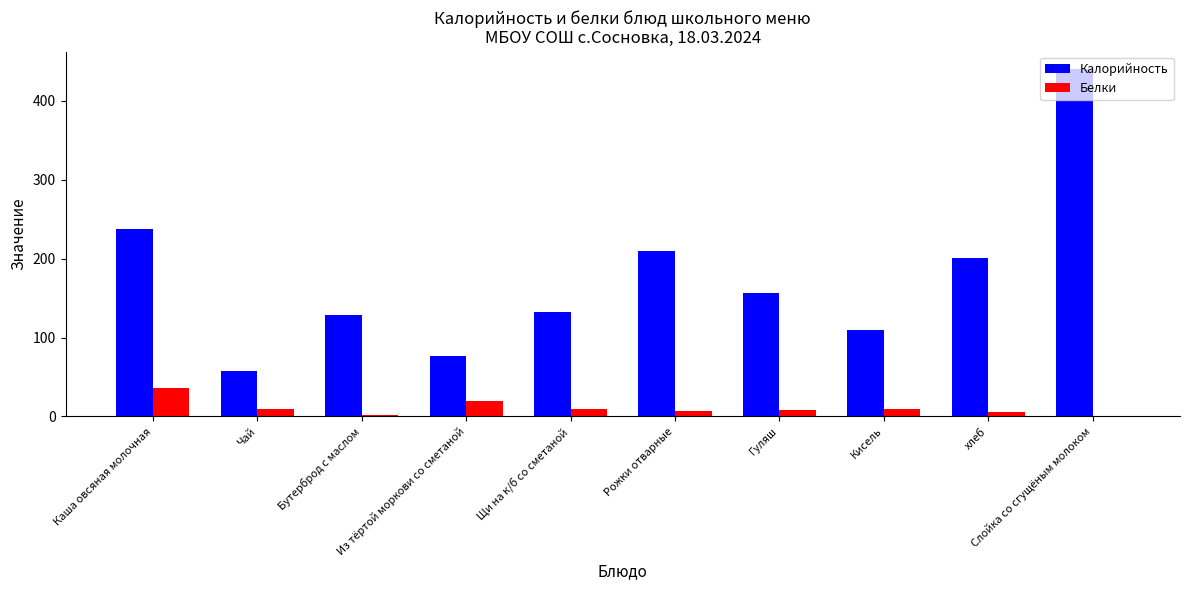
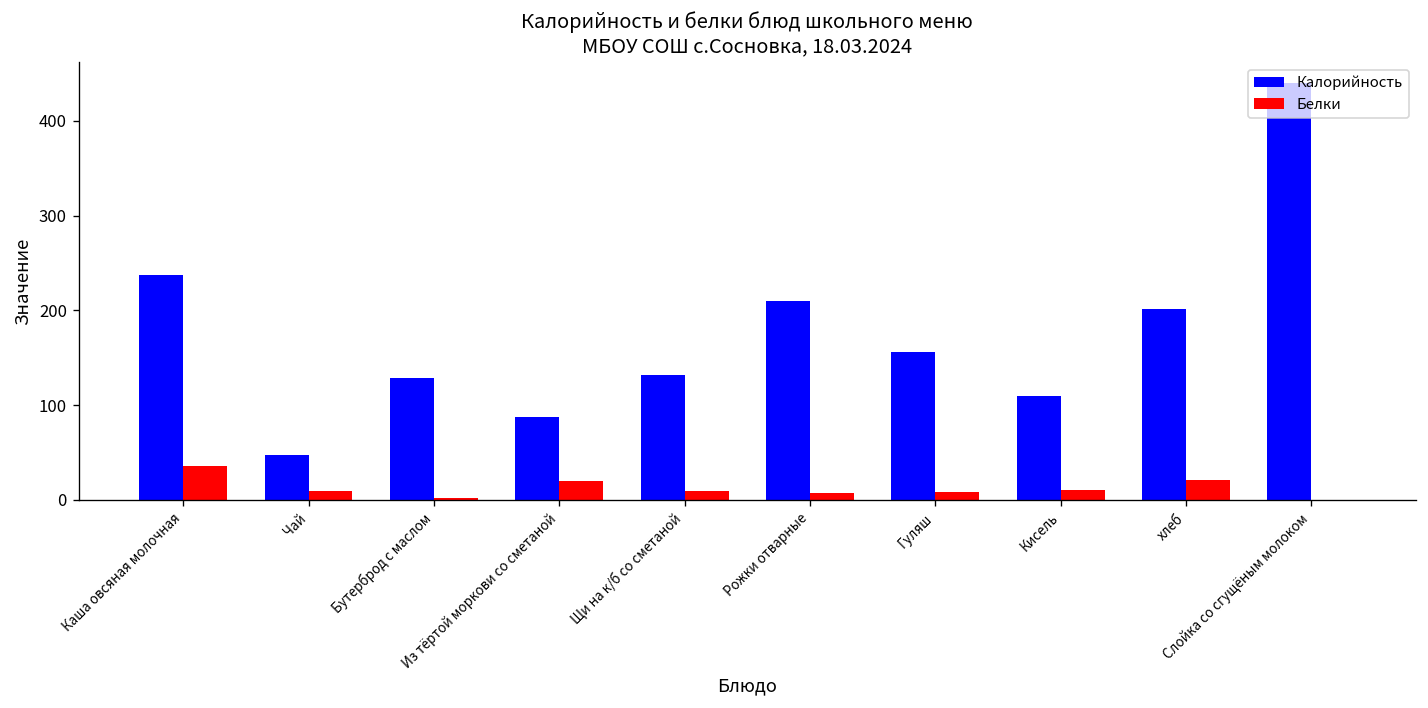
Калорийность, Чай: 60 -> 50
Калорийность, Из тёртой моркови со сметаной: 80 -> 90
Белки, хлеб: 10 -> 20
